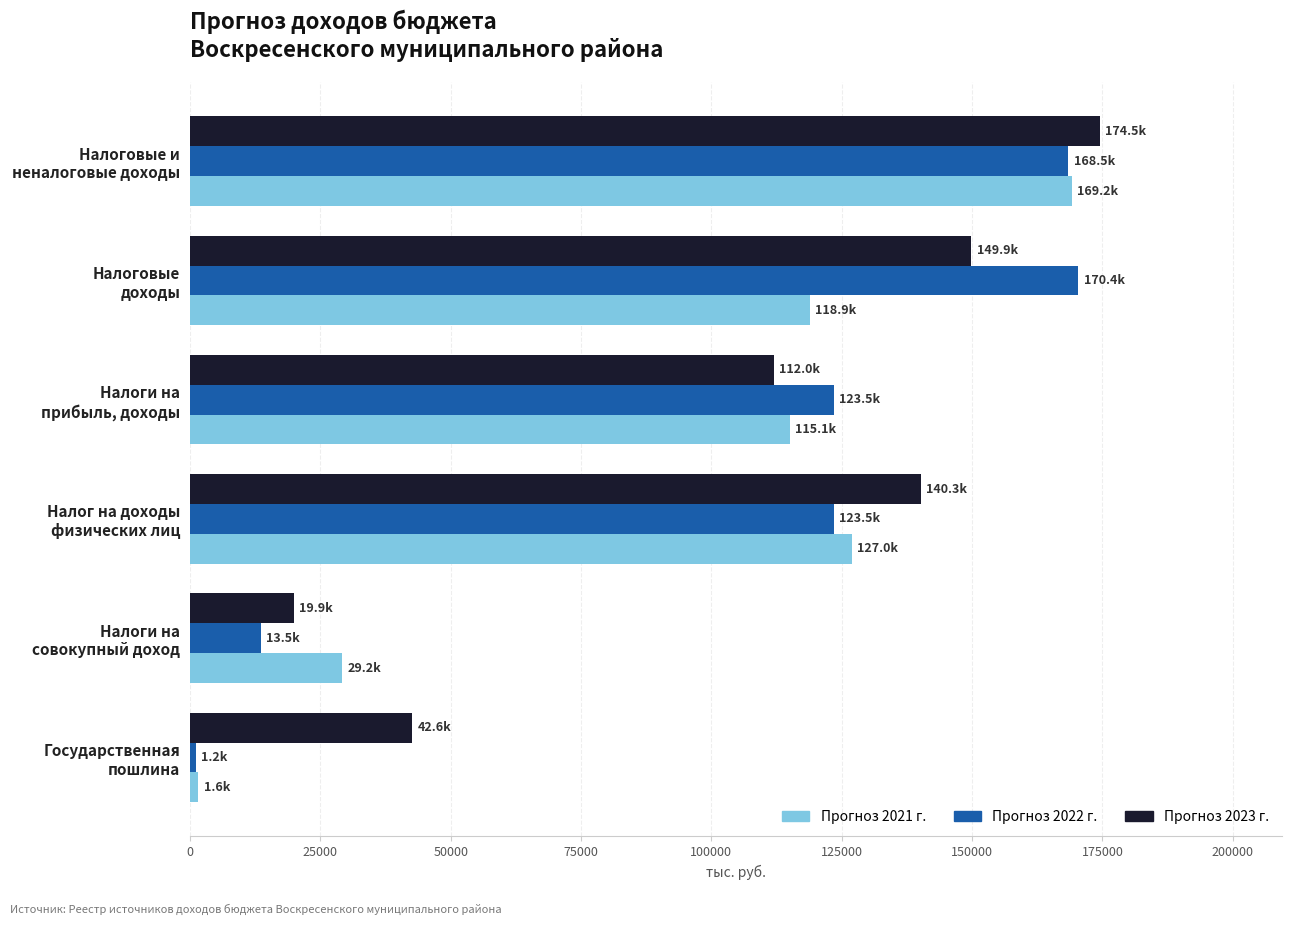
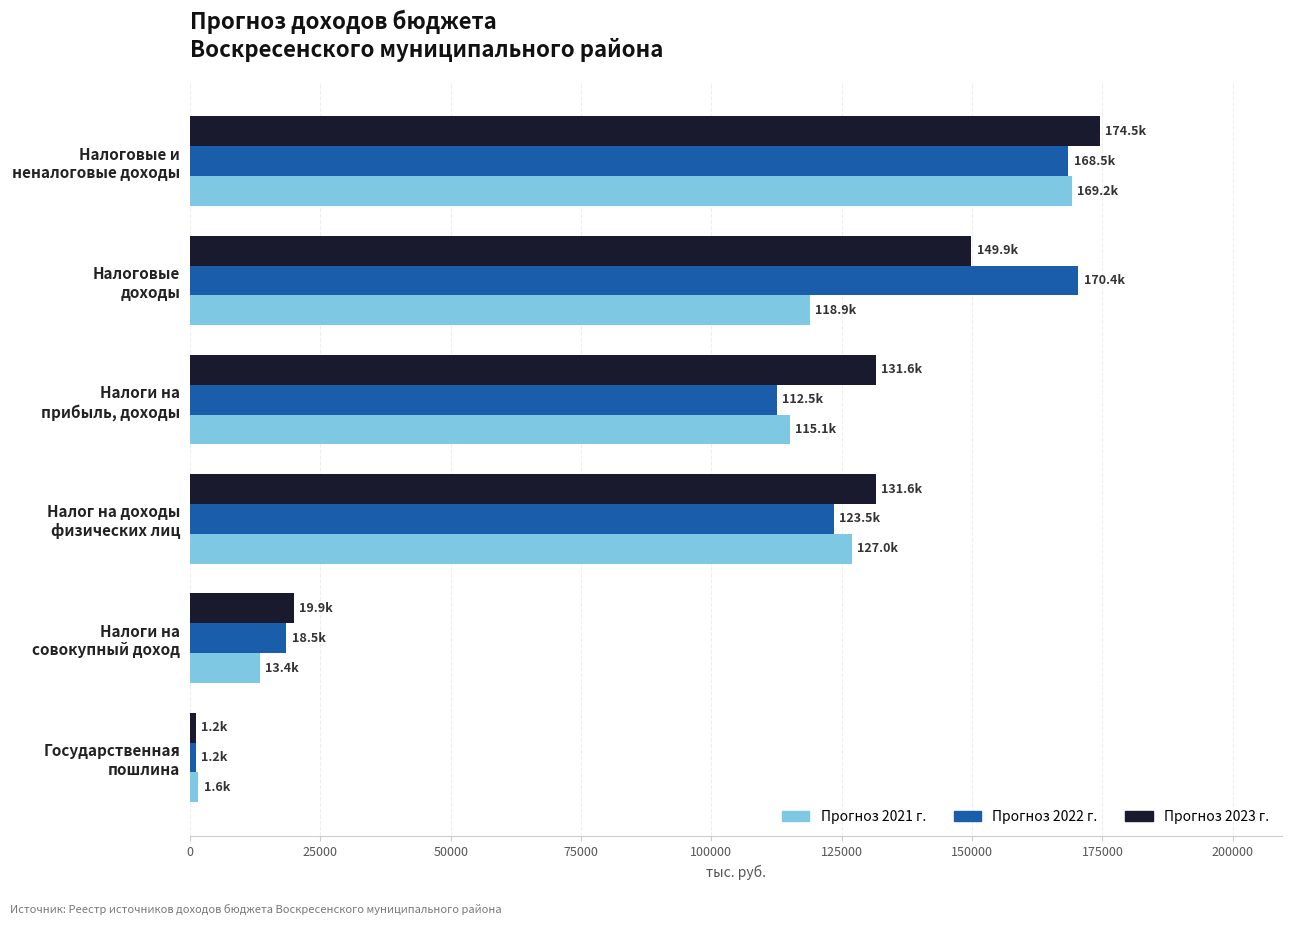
Прогноз 2023 г., Налоги на прибыль, доходы: 112.0k -> 131.6k
Прогноз 2022 г., Налоги на прибыль, доходы: 123.5k -> 112.5k
Прогноз 2023 г., Налог на доходы физических лиц: 140.3k -> 131.6k
Прогноз 2022 г., Налоги на совокупный доход: 13.5k -> 18.5k
Прогноз 2021 г., Налоги на совокупный доход: 29.2k -> 13.4k
Прогноз 2023 г., Государственная пошлина: 42.6k -> 1.2k
